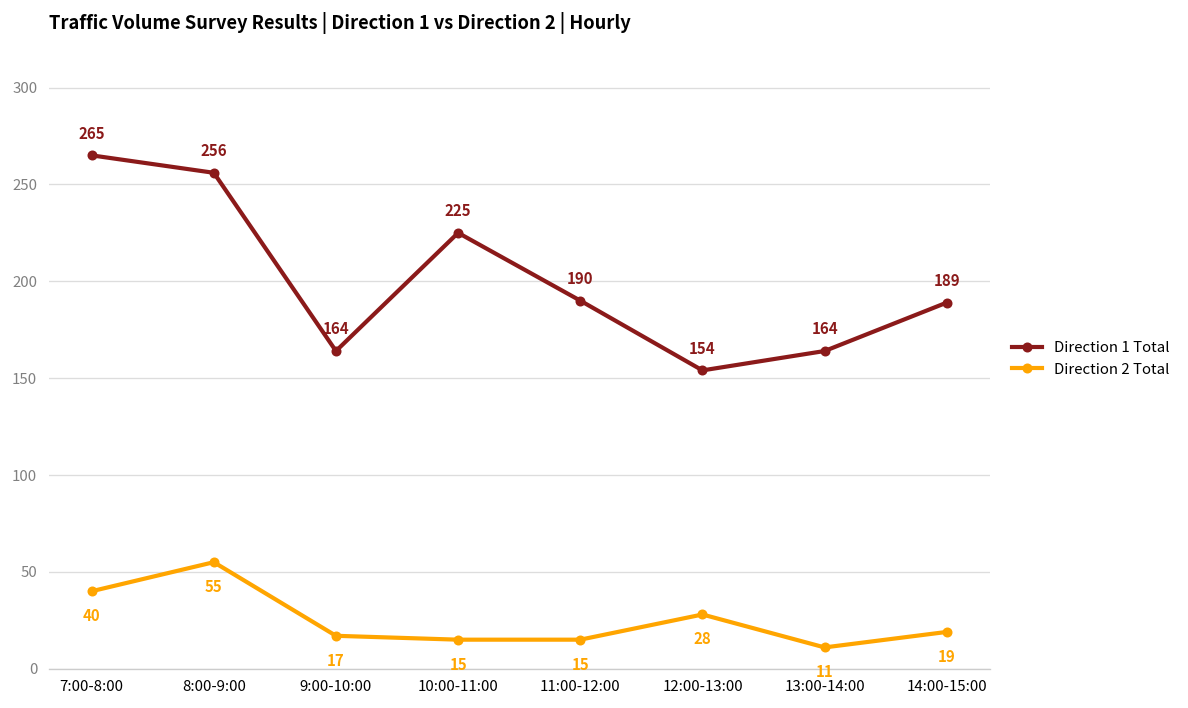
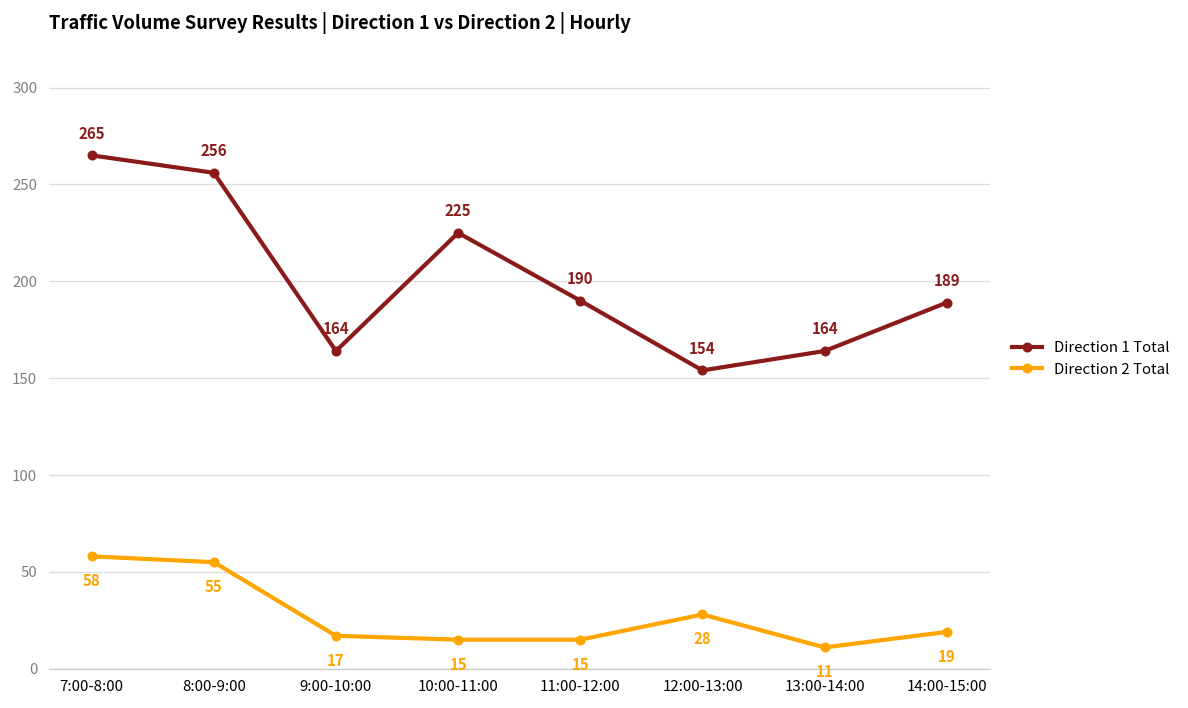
Direction 2 Total, 7:00-8:00: 40 -> 58
